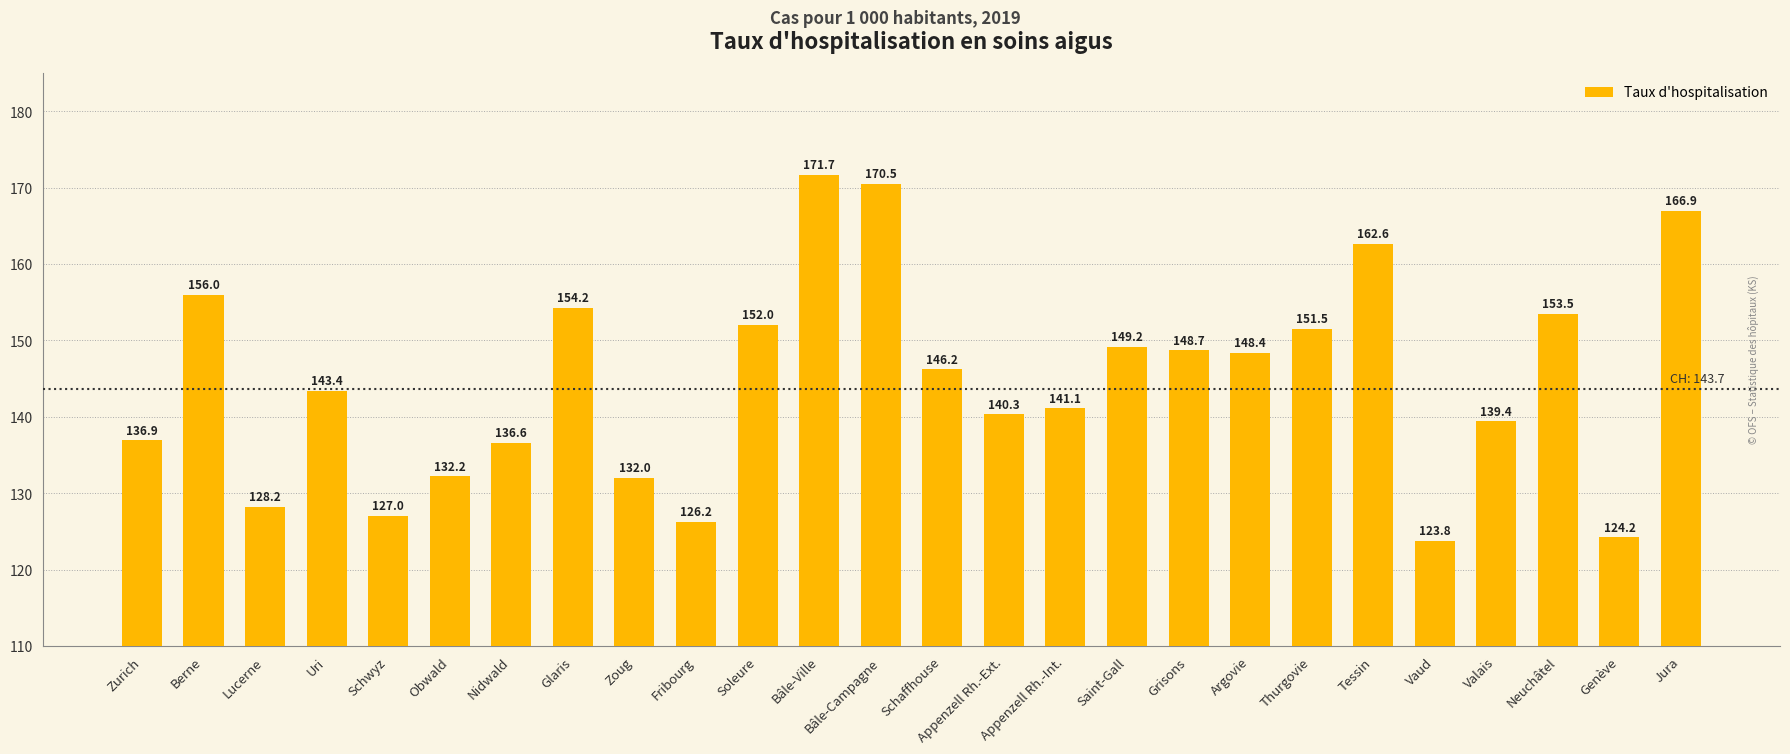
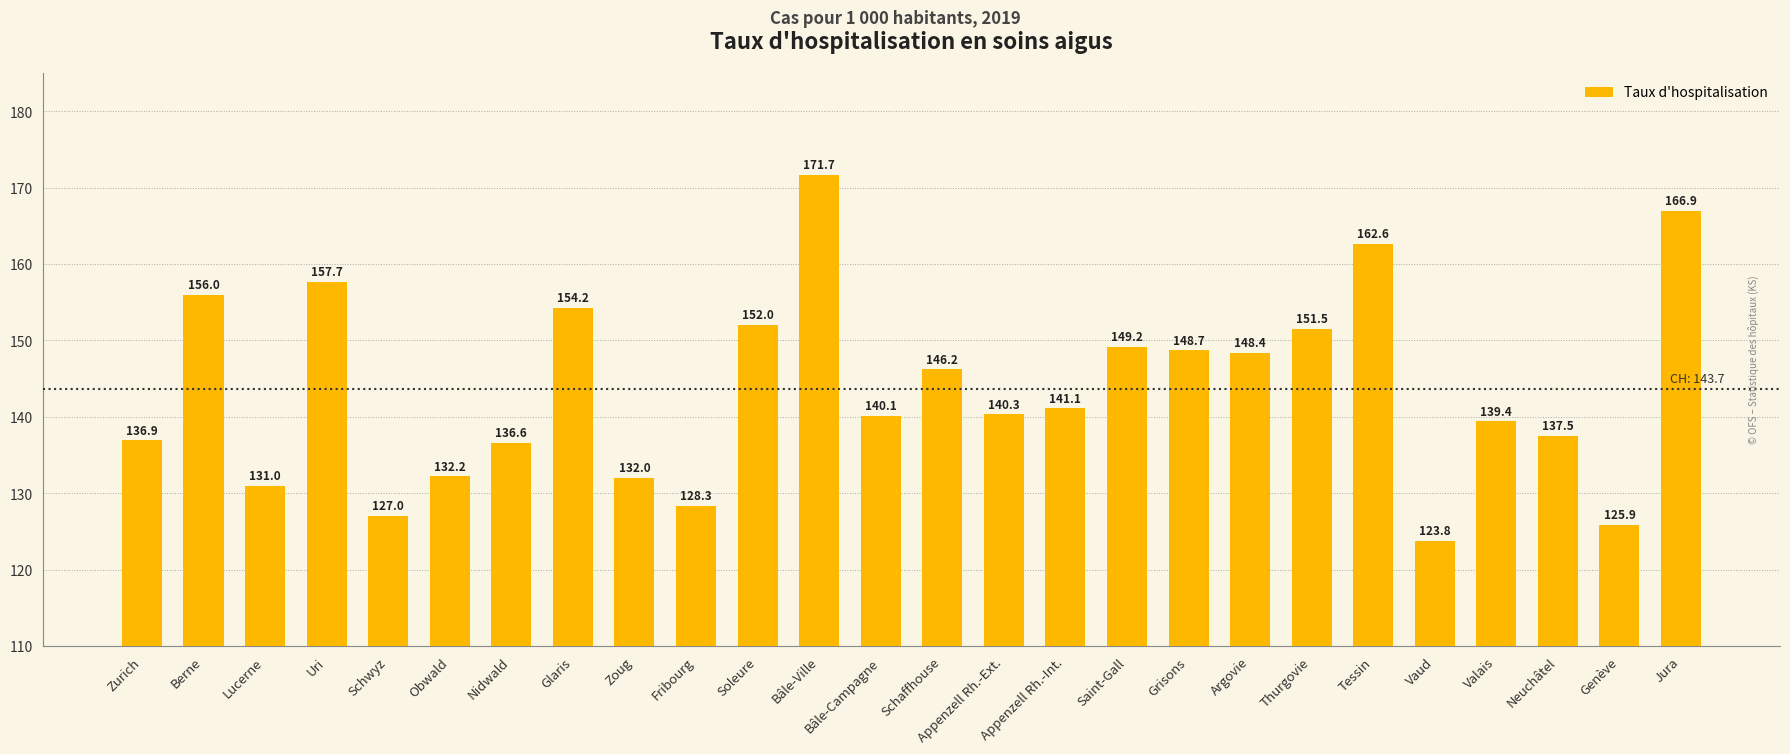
Lucerne: 128.2 -> 131.0
Uri: 143.4 -> 157.7
Fribourg: 126.2 -> 128.3
Bâle-Campagne: 170.5 -> 140.1
Neuchâtel: 153.5 -> 137.5
Genève: 124.2 -> 125.9
